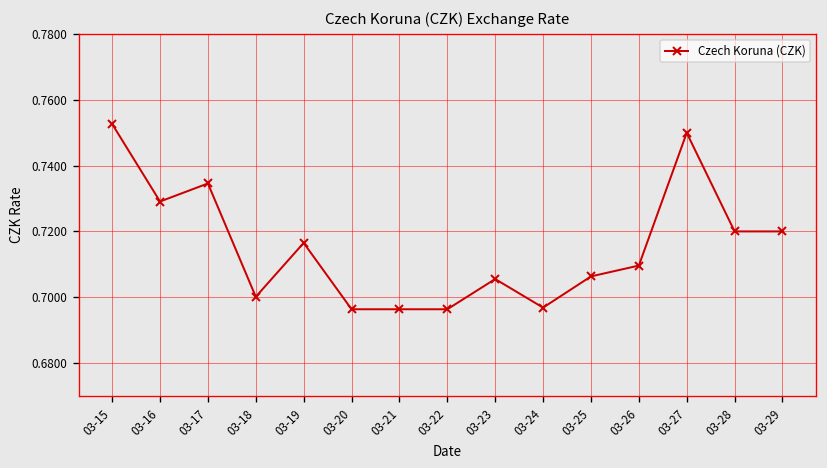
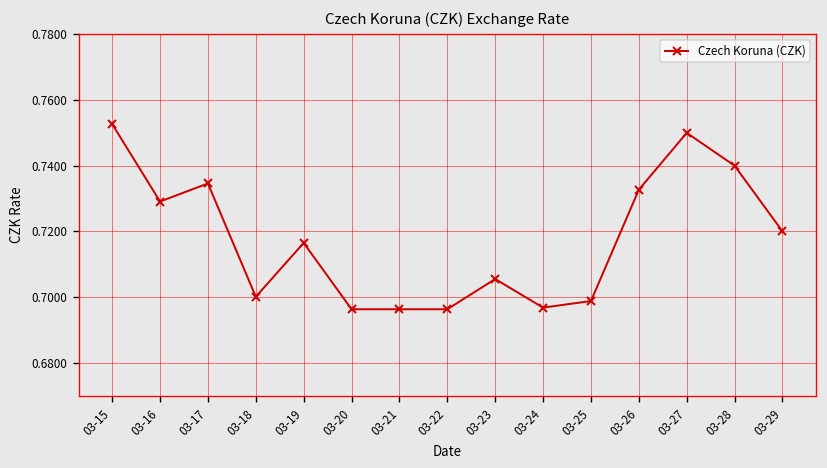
03-25: 0.706 -> 0.699
03-26: 0.710 -> 0.733
03-28: 0.72 -> 0.74
